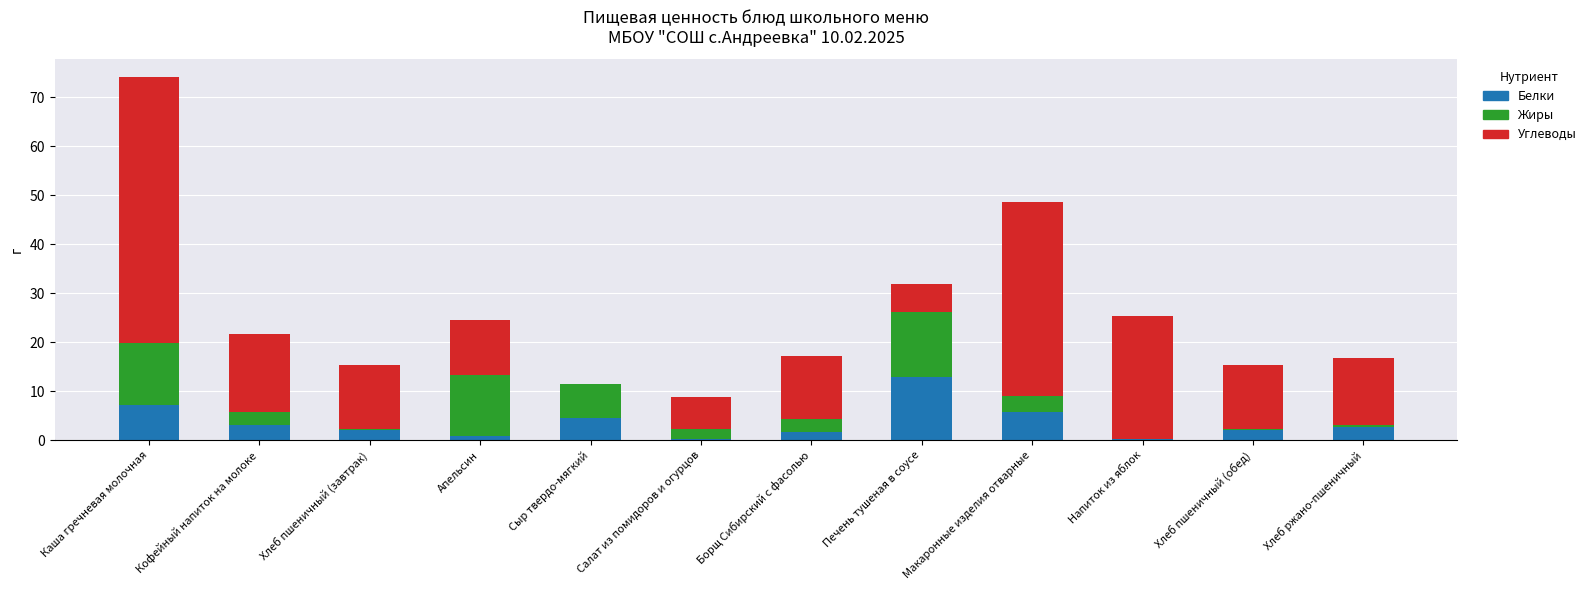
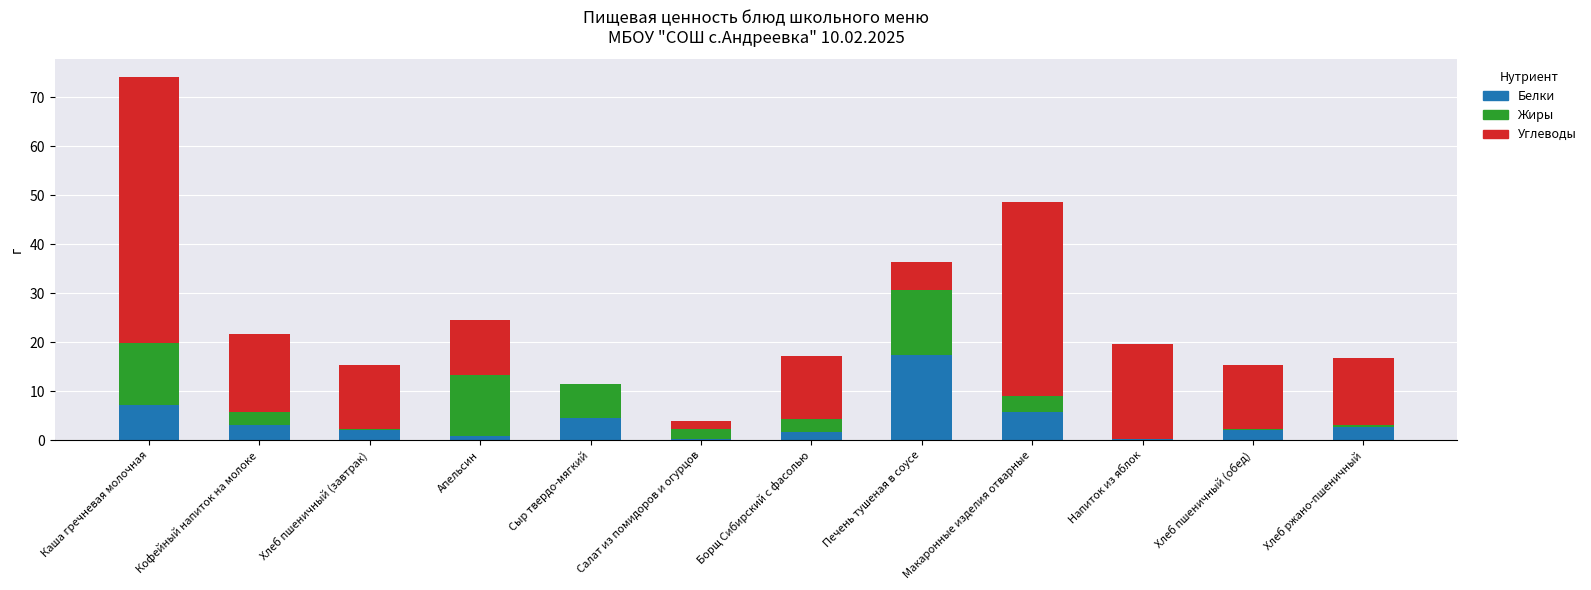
Углеводы, Салат из помидоров и огурцов: 7 -> 2
Белки, Печень тушеная в соусе: 13 -> 17
Углеводы, Напиток из яблок: 25 -> 19
